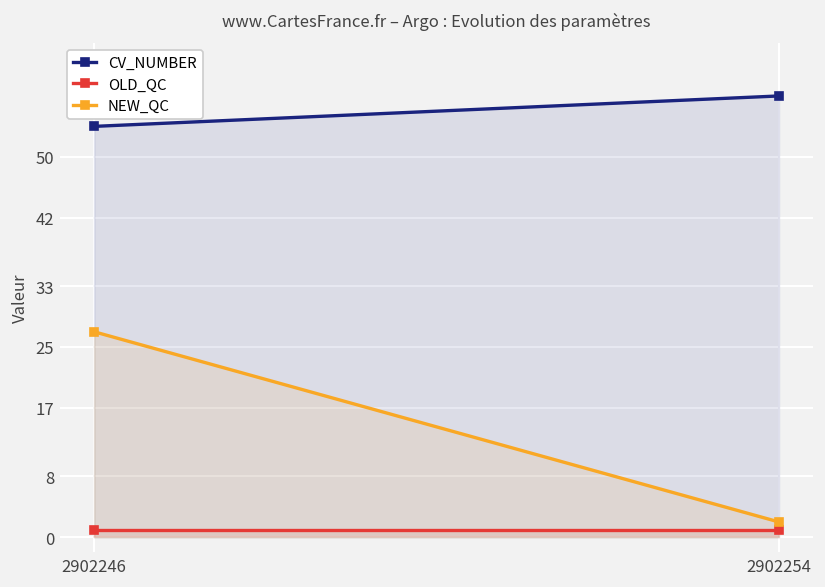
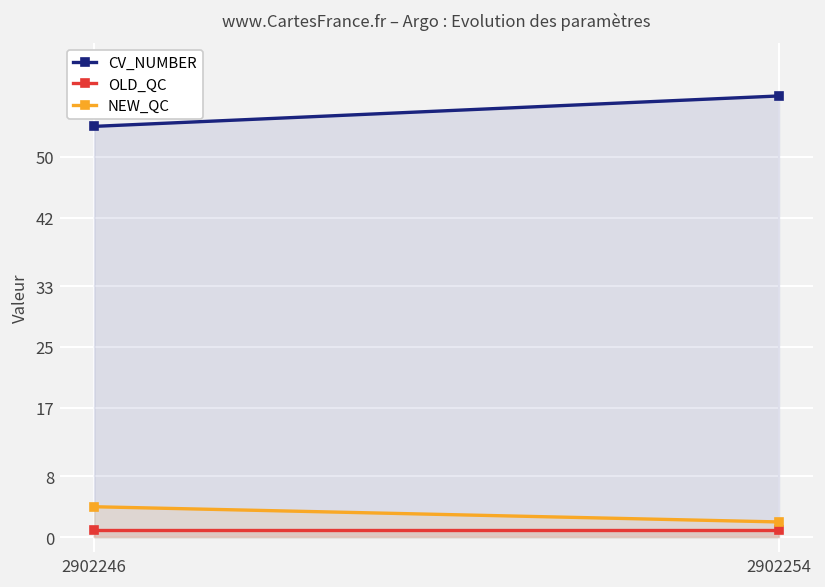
NEW_QC, 2902246: 27 -> 4
